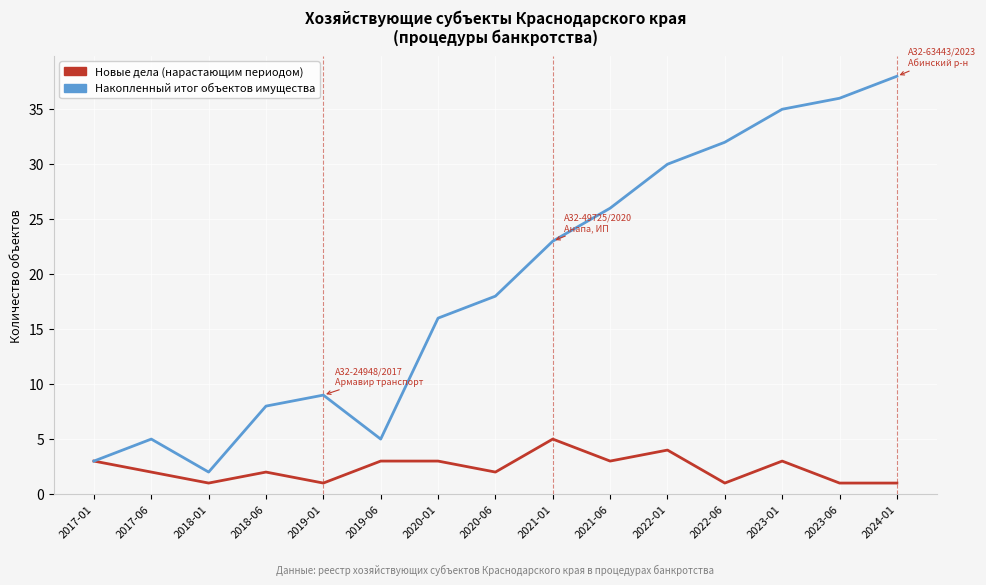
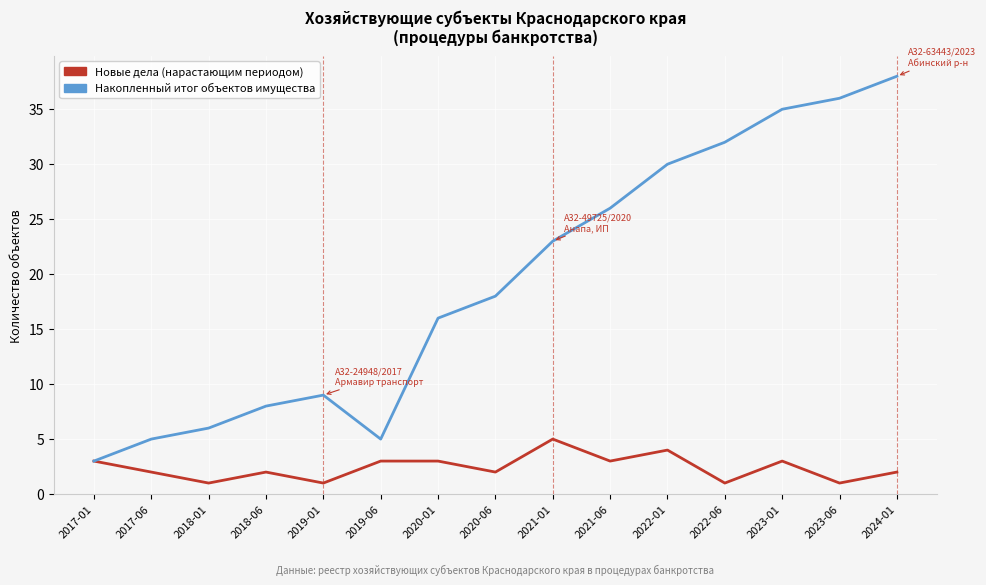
Накопленный итог объектов имущества, 2018-01: 2 -> 6
Новые дела (нарастающим периодом), 2024-01: 1 -> 2
